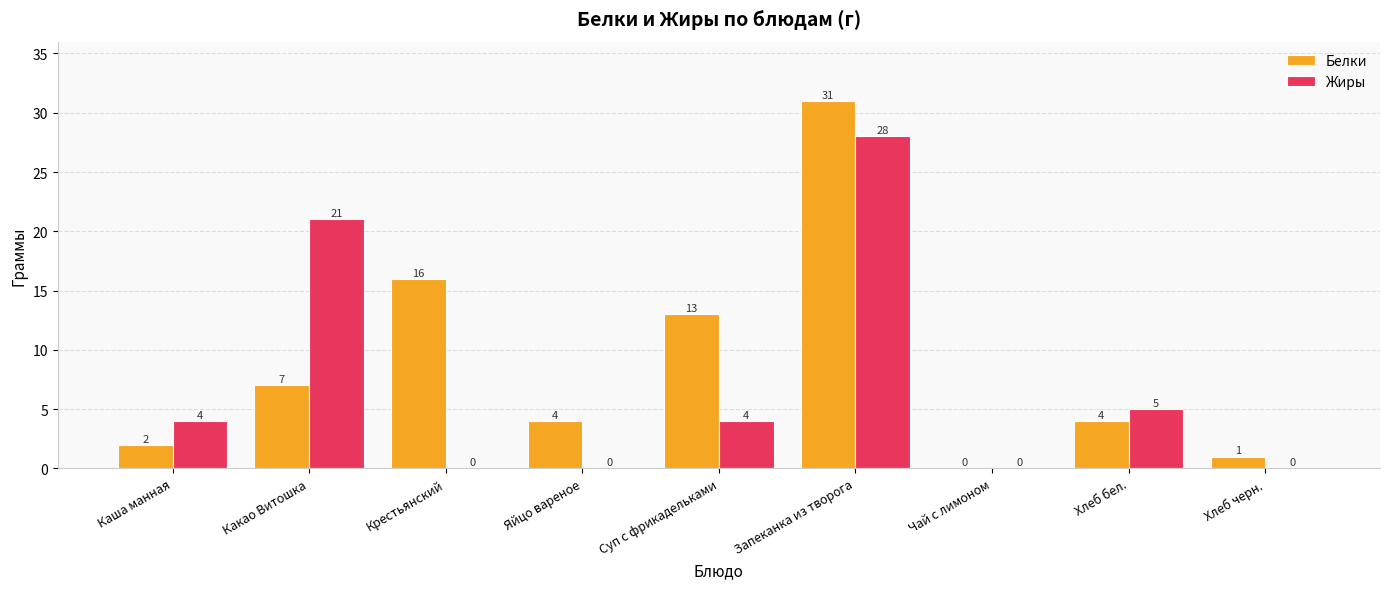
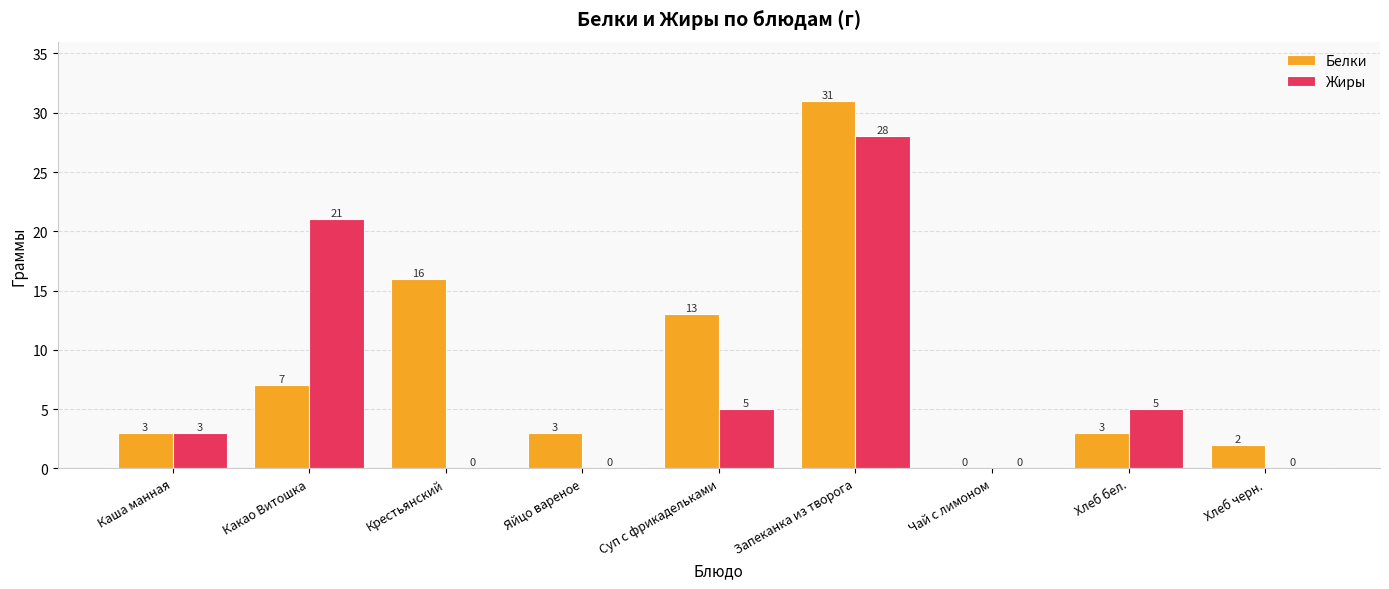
Белки, Каша манная: 2 -> 3
Жиры, Каша манная: 4 -> 3
Белки, Яйцо вареное: 4 -> 3
Жиры, Суп с фрикадельками: 4 -> 5
Белки, Хлеб бел.: 4 -> 3
Белки, Хлеб черн.: 1 -> 2
